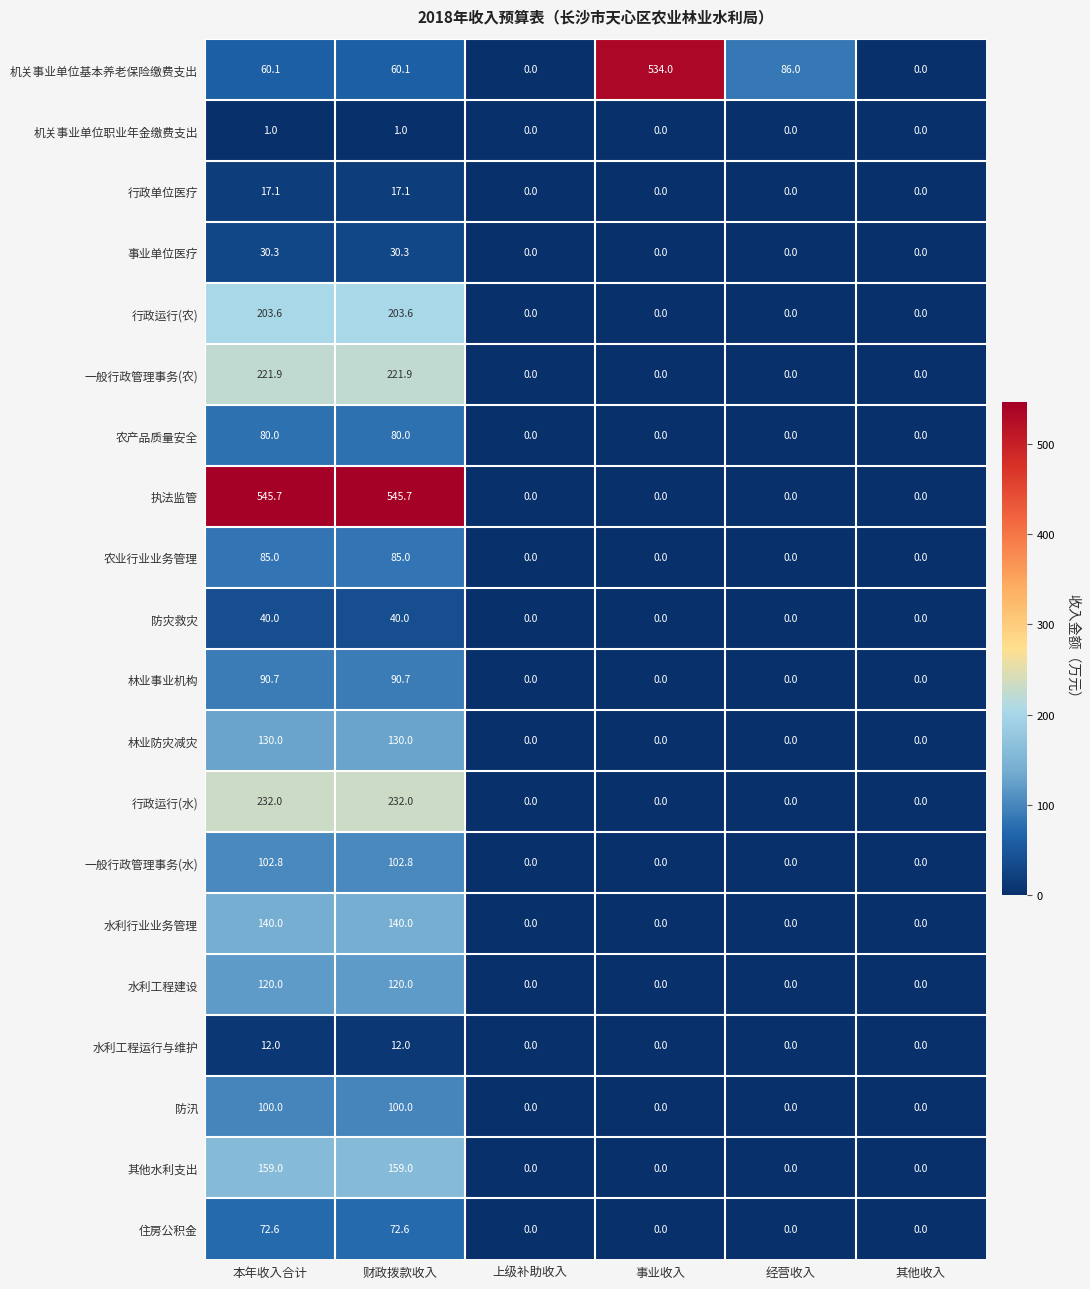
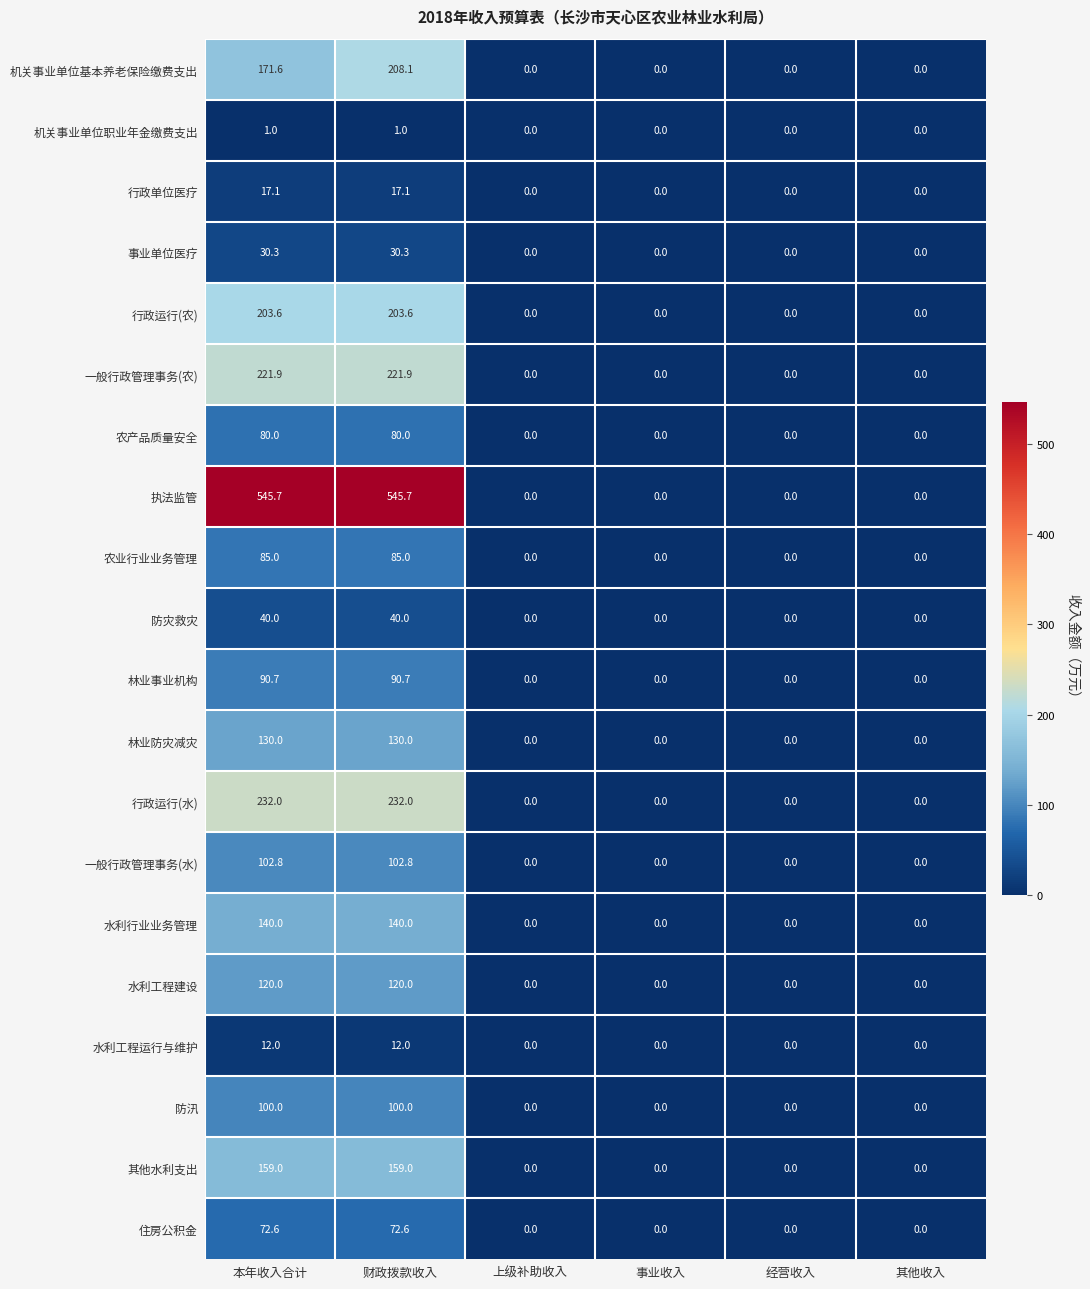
机关事业单位基本养老保险缴费支出, 本年收入合计: 60.1 -> 171.6
机关事业单位基本养老保险缴费支出, 财政拨款收入: 60.1 -> 208.1
机关事业单位基本养老保险缴费支出, 事业收入: 534.0 -> 0.0
机关事业单位基本养老保险缴费支出, 经营收入: 86.0 -> 0.0
